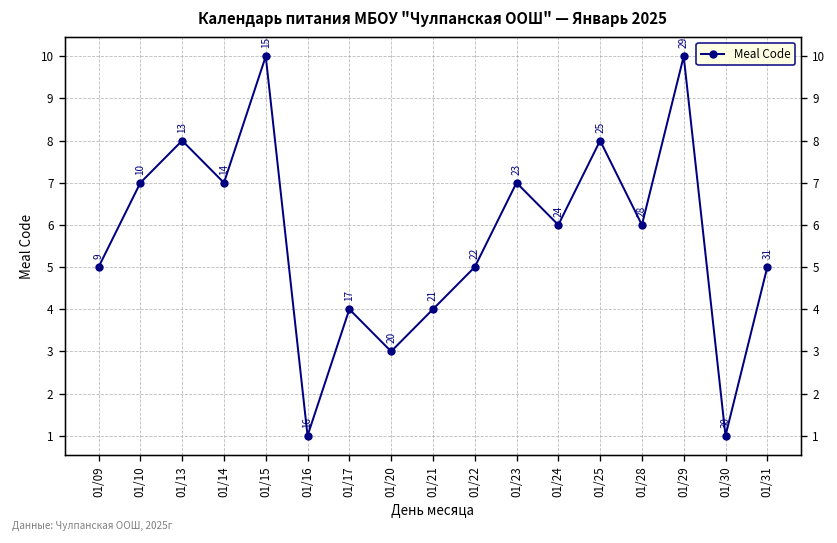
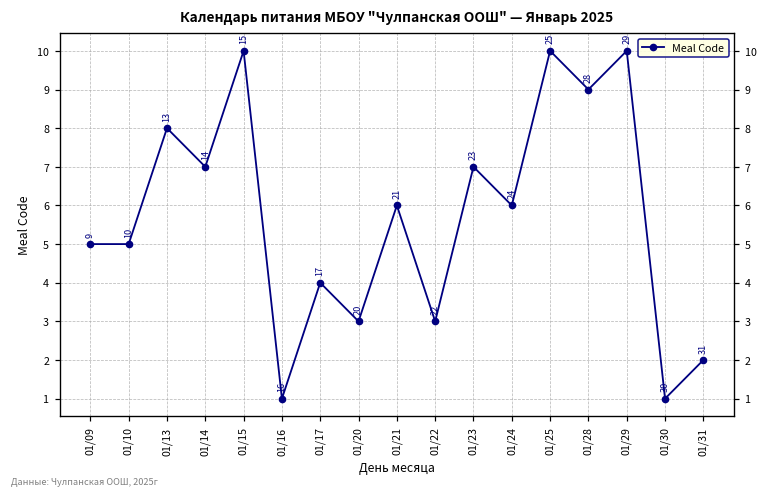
01/10: 7 -> 5
01/21: 4 -> 6
01/22: 5 -> 3
01/25: 8 -> 10
01/28: 6 -> 9
01/31: 5 -> 2
